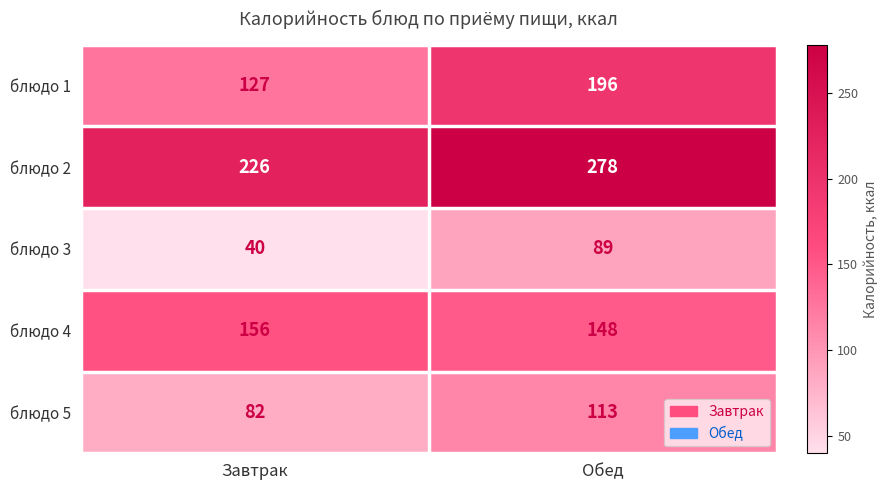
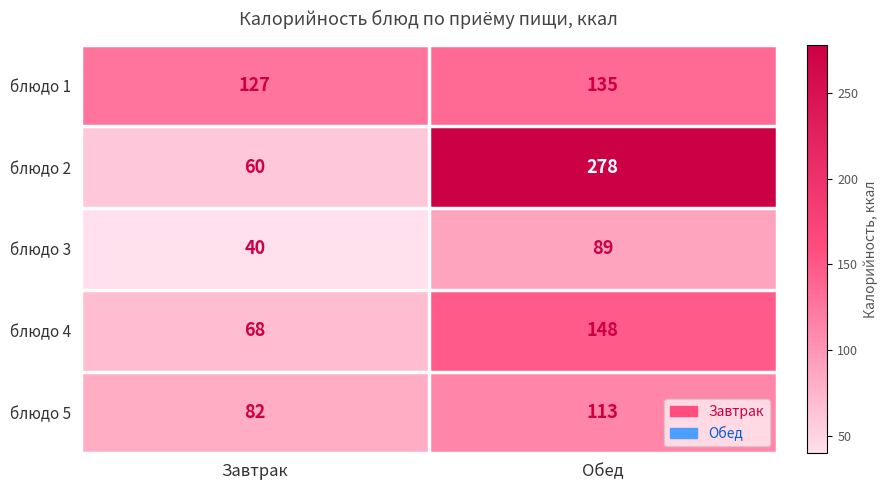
блюдо 1, Обед: 196 -> 135
блюдо 2, Завтрак: 226 -> 60
блюдо 4, Завтрак: 156 -> 68
